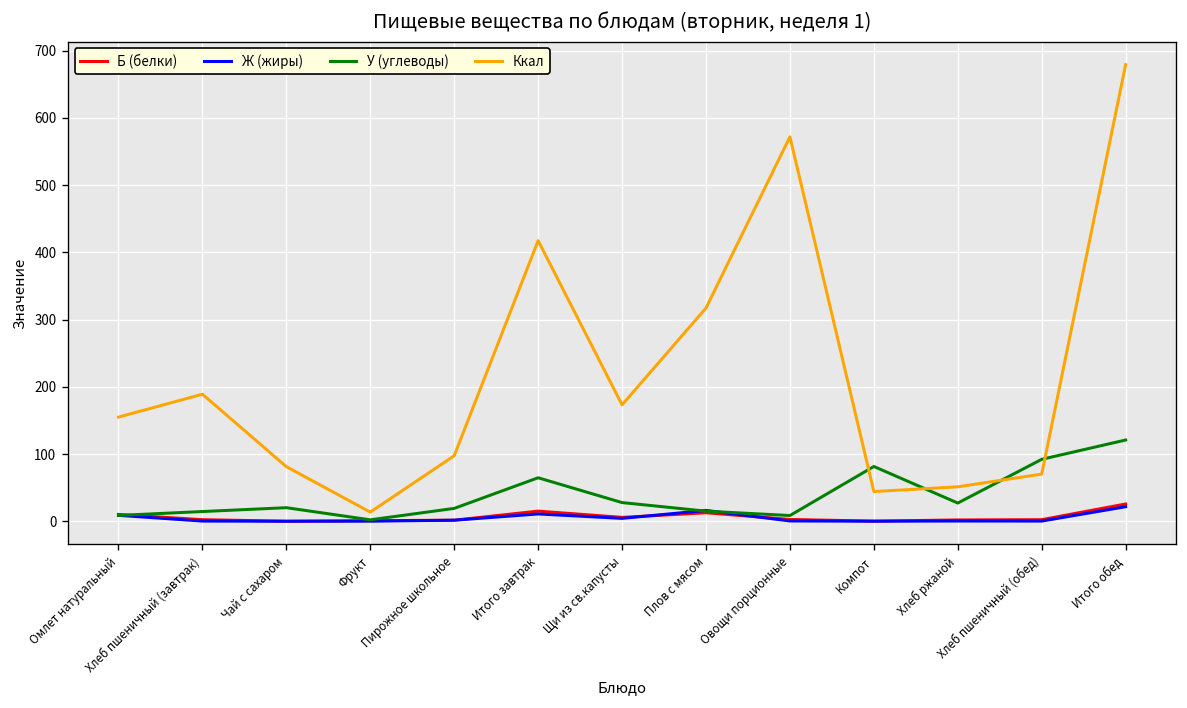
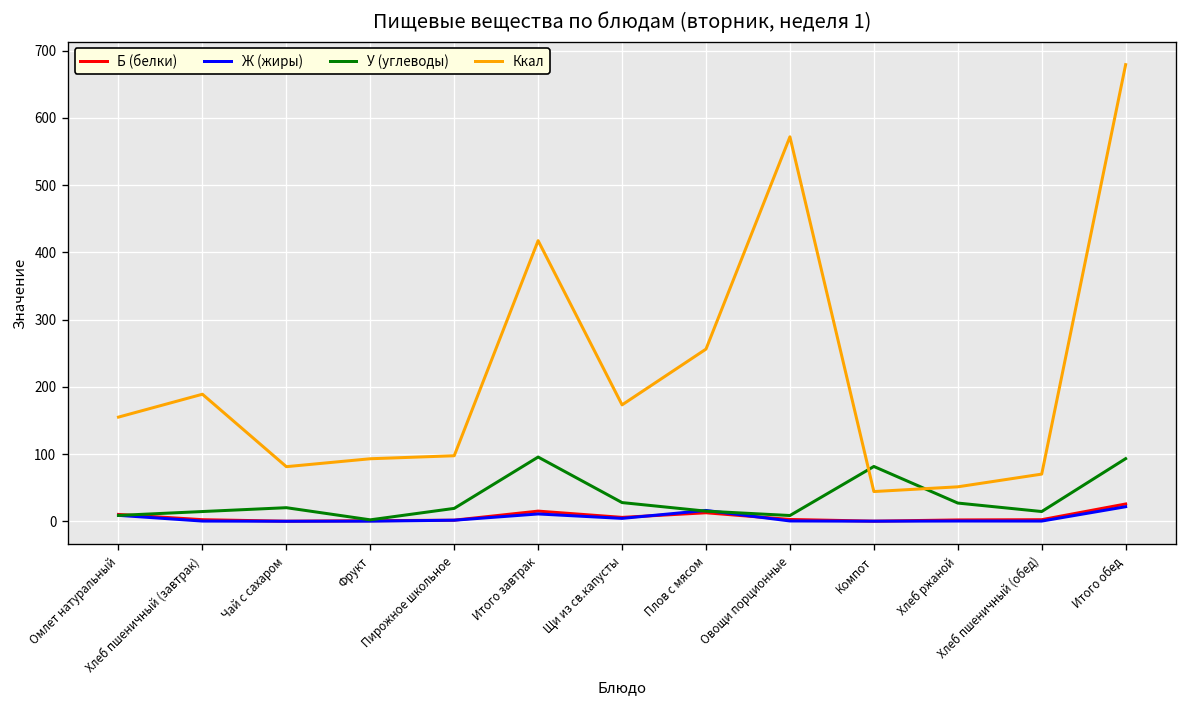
Ккал, Фрукт: 10 -> 90
У (углеводы), Итого завтрак: 60 -> 100
Ккал, Плов с мясом: 320 -> 260
У (углеводы), Хлеб пшеничный (обед): 90 -> 10
У (углеводы), Итого обед: 120 -> 90
